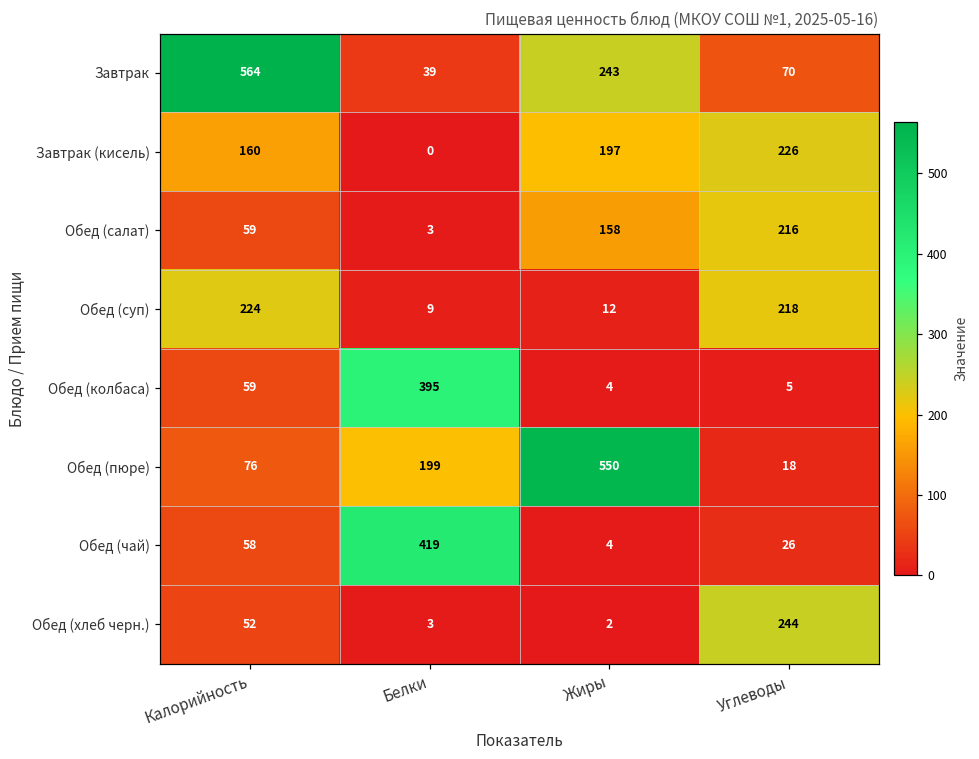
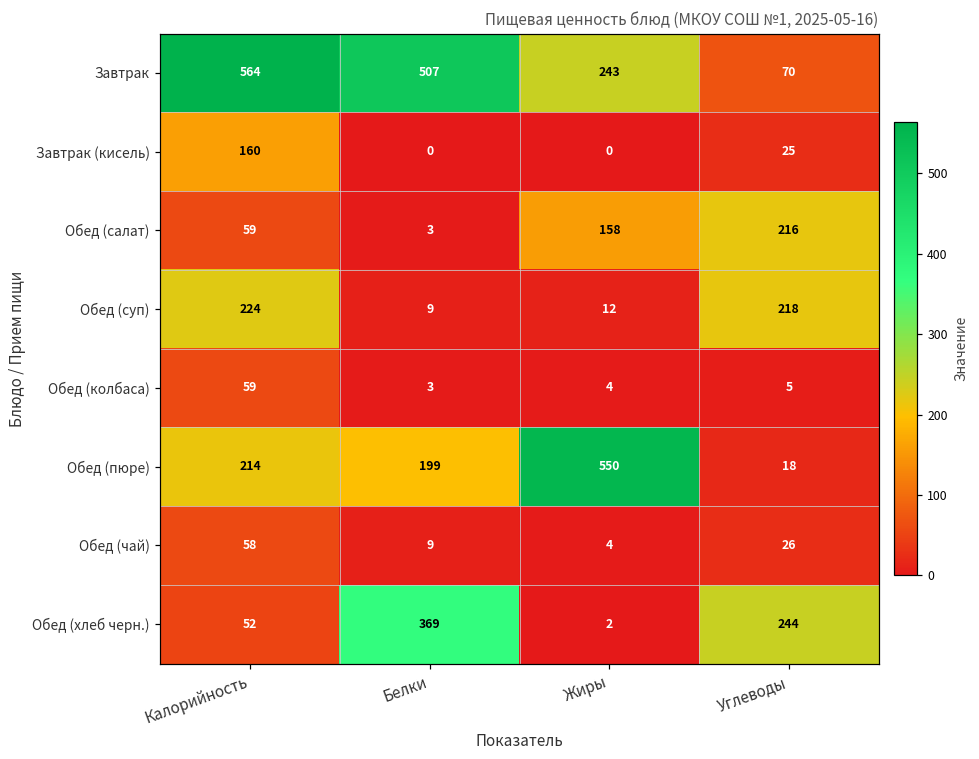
Завтрак, Белки: 39 -> 507
Завтрак (кисель), Жиры: 197 -> 0
Завтрак (кисель), Углеводы: 226 -> 25
Обед (колбаса), Белки: 395 -> 3
Обед (пюре), Калорийность: 76 -> 214
Обед (чай), Белки: 419 -> 9
Обед (хлеб черн.), Белки: 3 -> 369
